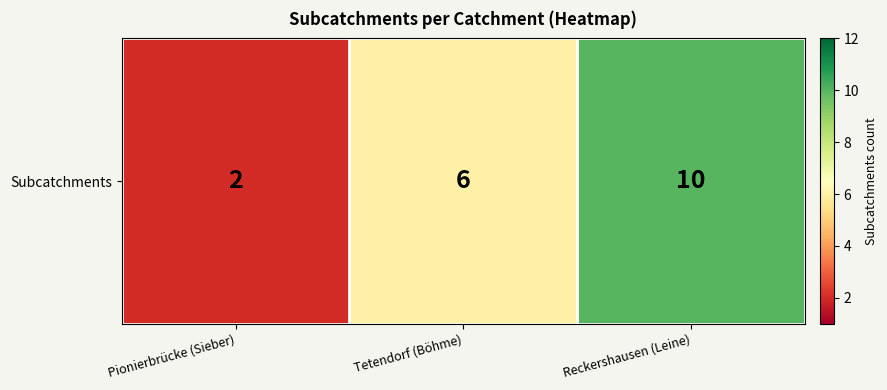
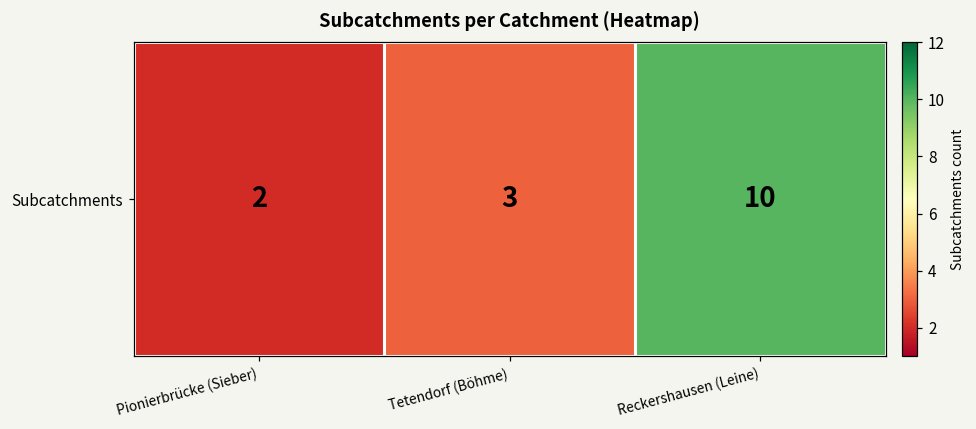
Subcatchments, Tetendorf (Böhme): 6 -> 3
